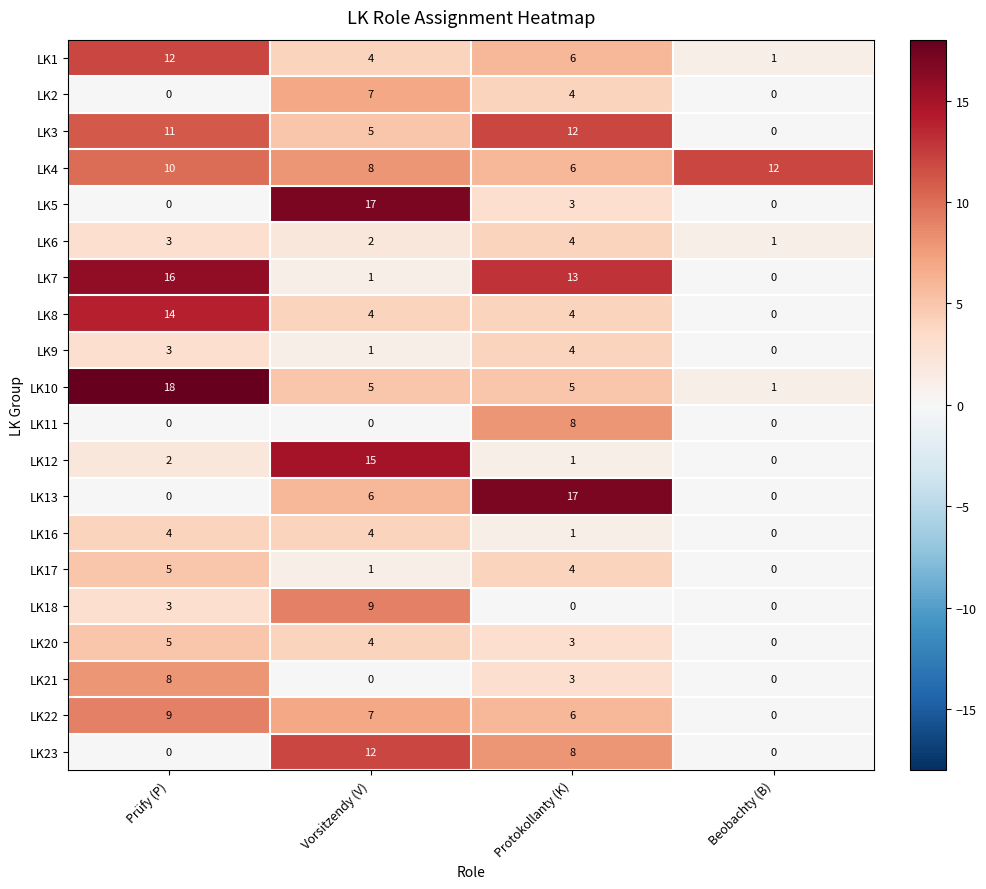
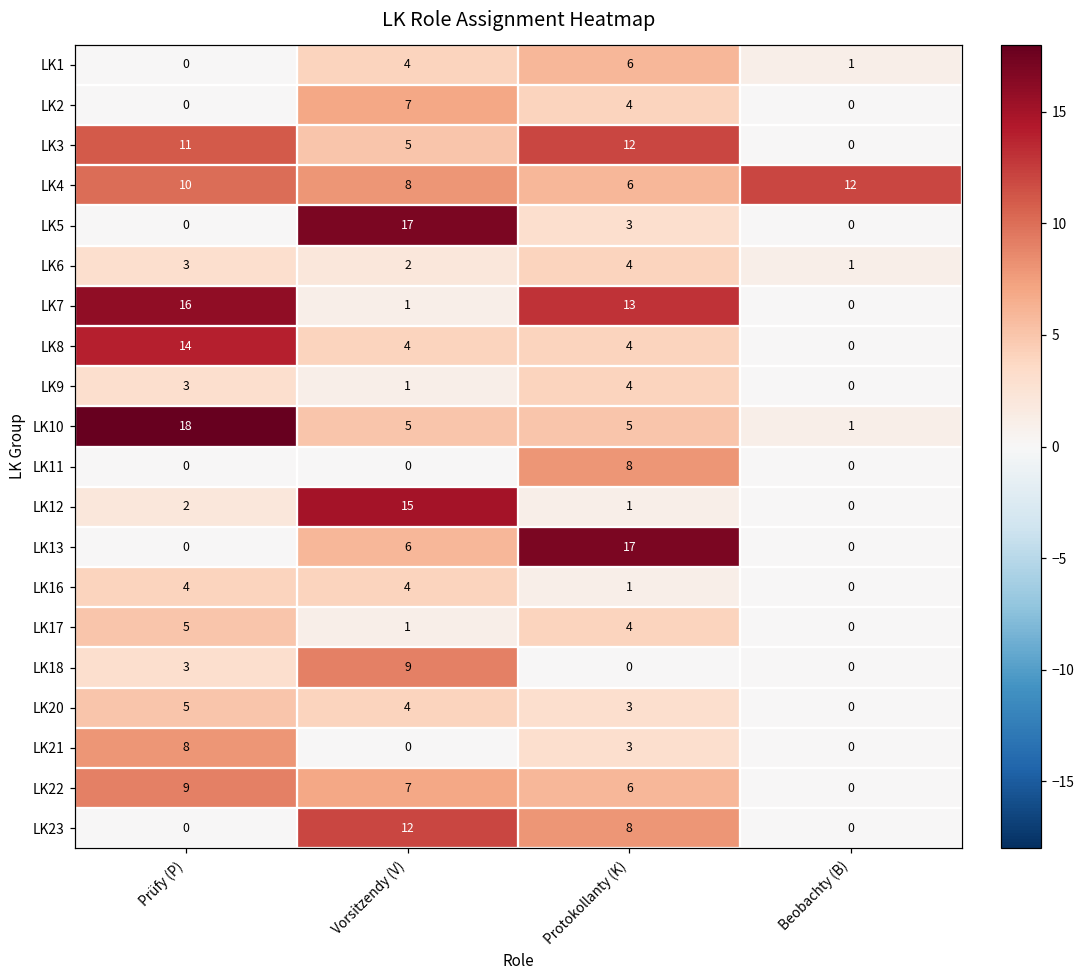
LK1, Prüfy (P): 12 -> 0
